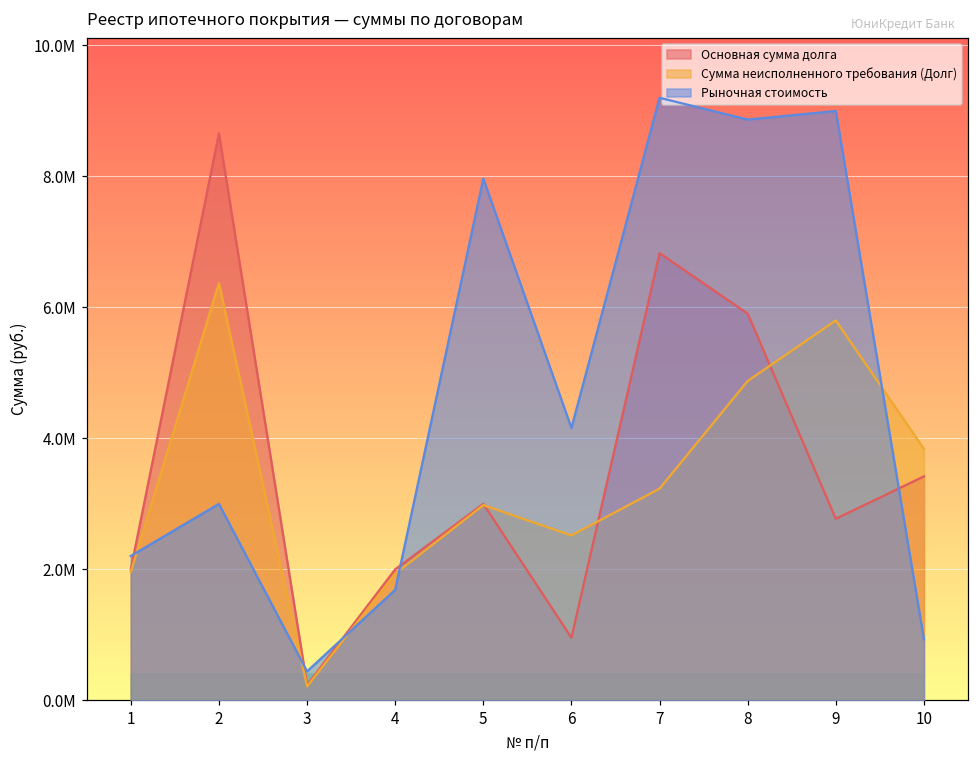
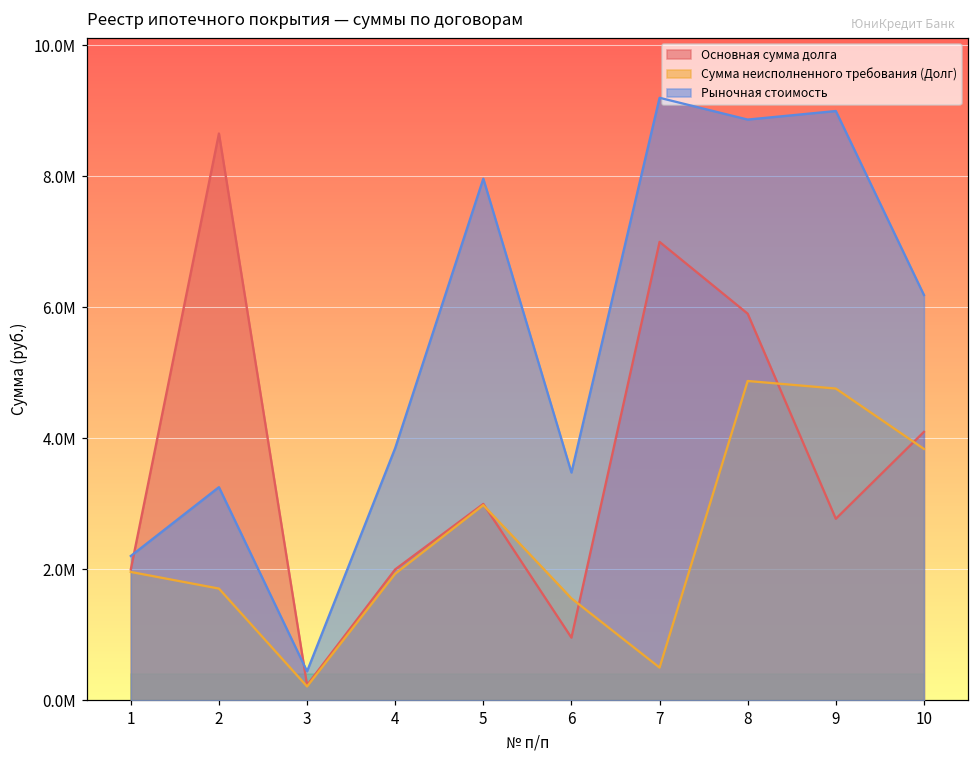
Сумма неисполненного требования (Долг), 2: 6400000 -> 1700000
Рыночная стоимость, 2: 3000000 -> 3300000
Рыночная стоимость, 4: 1700000 -> 3900000
Сумма неисполненного требования (Долг), 6: 2500000 -> 1600000
Рыночная стоимость, 6: 4200000 -> 3500000
Основная сумма долга, 7: 6800000 -> 7000000
Сумма неисполненного требования (Долг), 7: 3200000 -> 500000
Сумма неисполненного требования (Долг), 9: 5800000 -> 4800000
Основная сумма долга, 10: 3400000 -> 4100000
Рыночная стоимость, 10: 900000 -> 6200000
